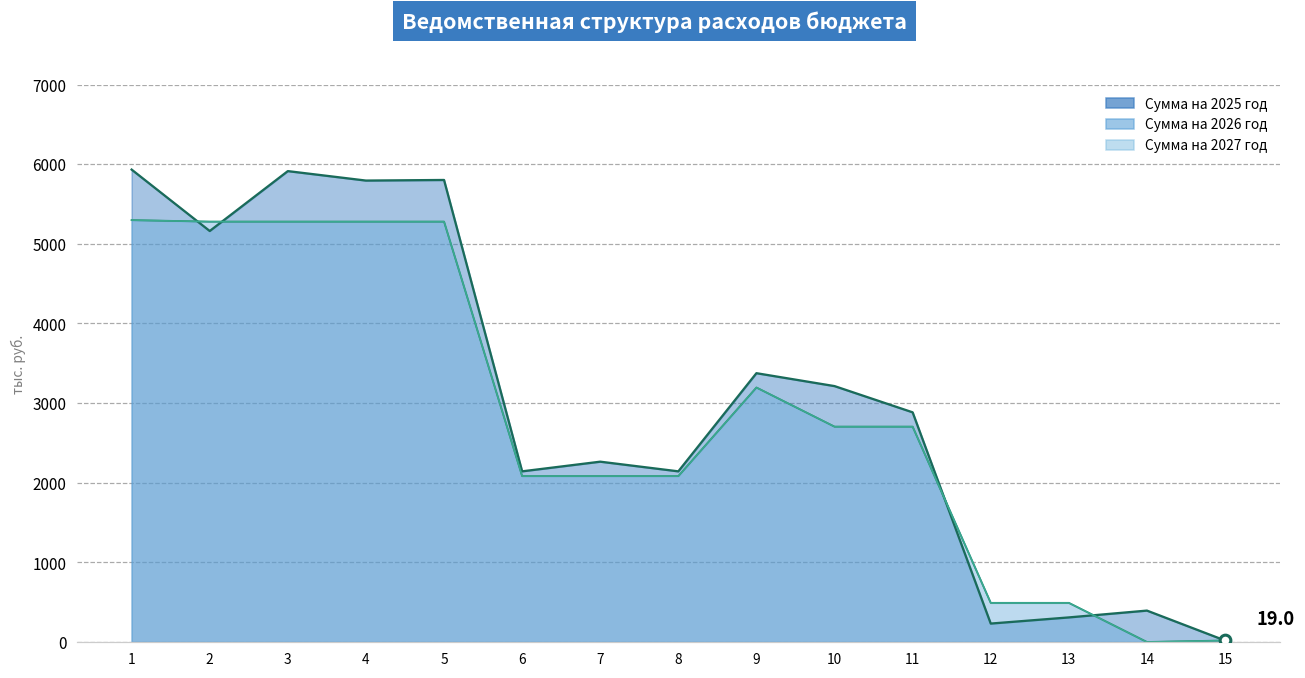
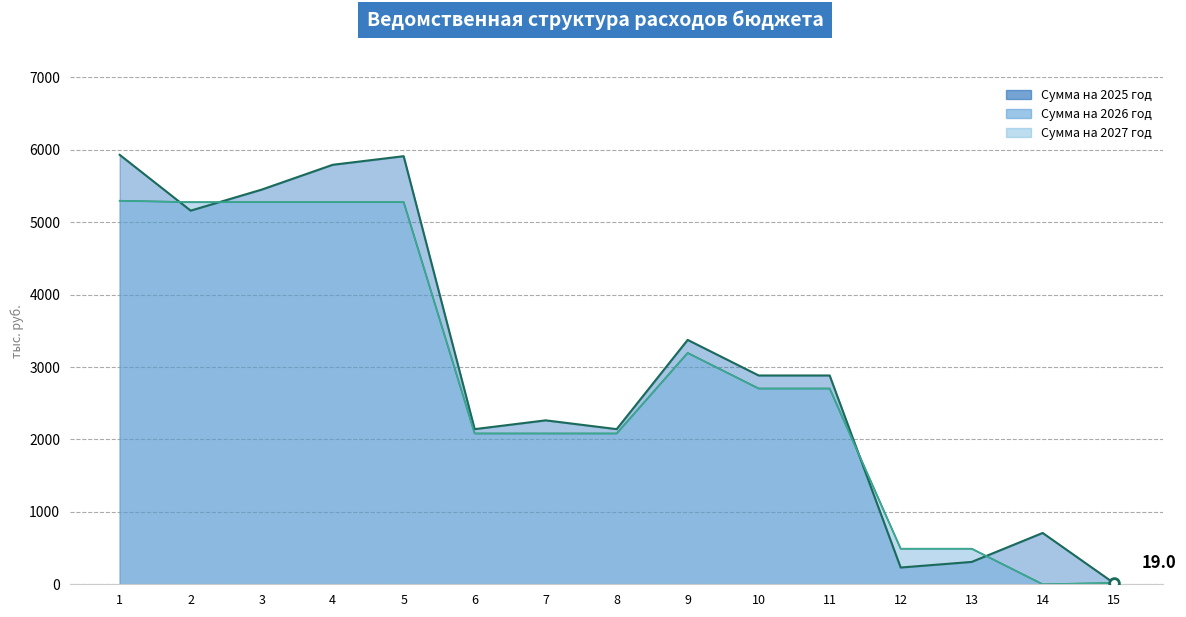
Сумма на 2025 год, 3: 5900 -> 5500
Сумма на 2025 год, 5: 5800 -> 5900
Сумма на 2025 год, 10: 3200 -> 2900
Сумма на 2025 год, 14: 400 -> 700
